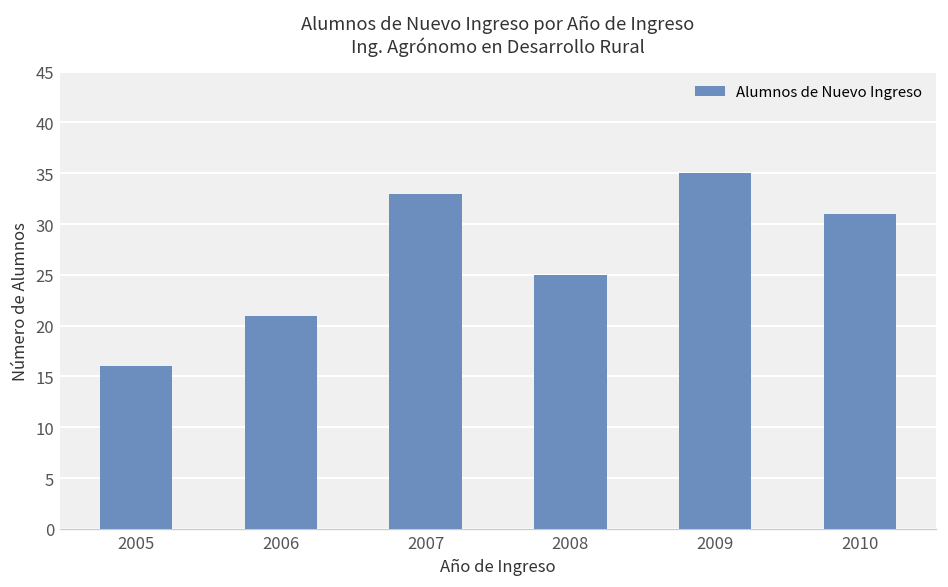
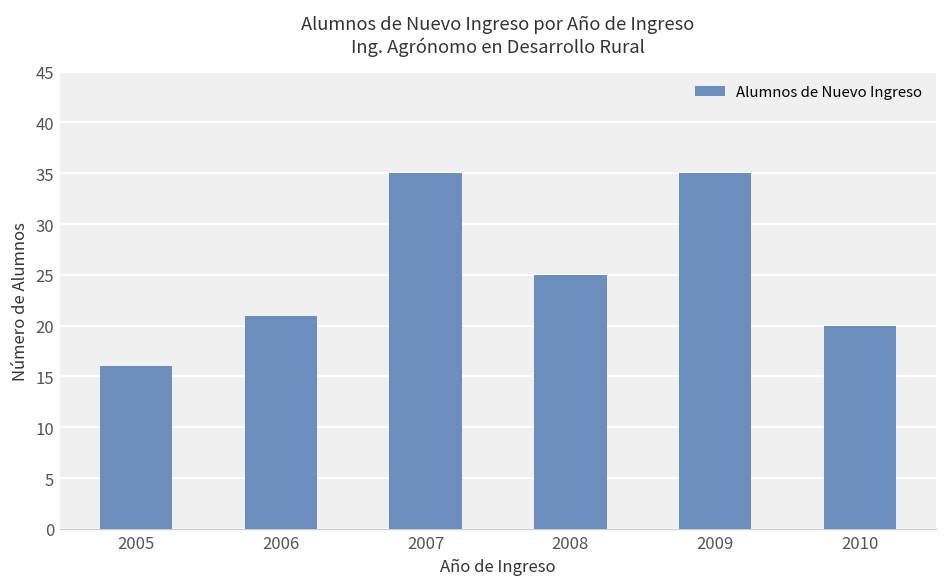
2007: 33 -> 35
2010: 31 -> 20
